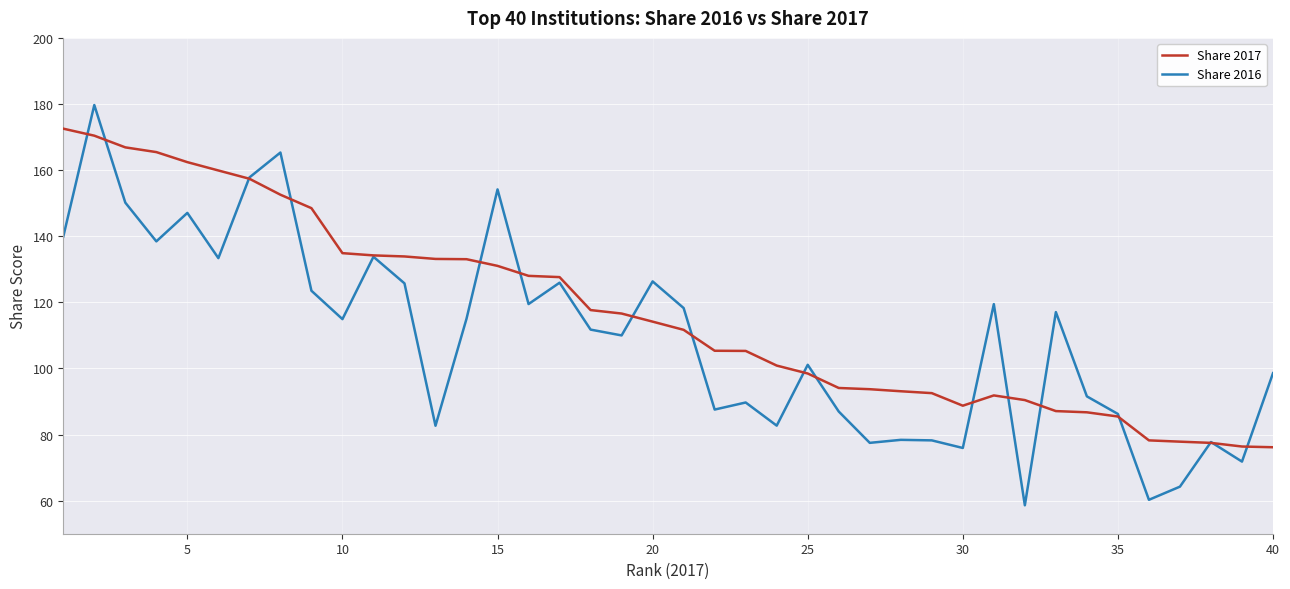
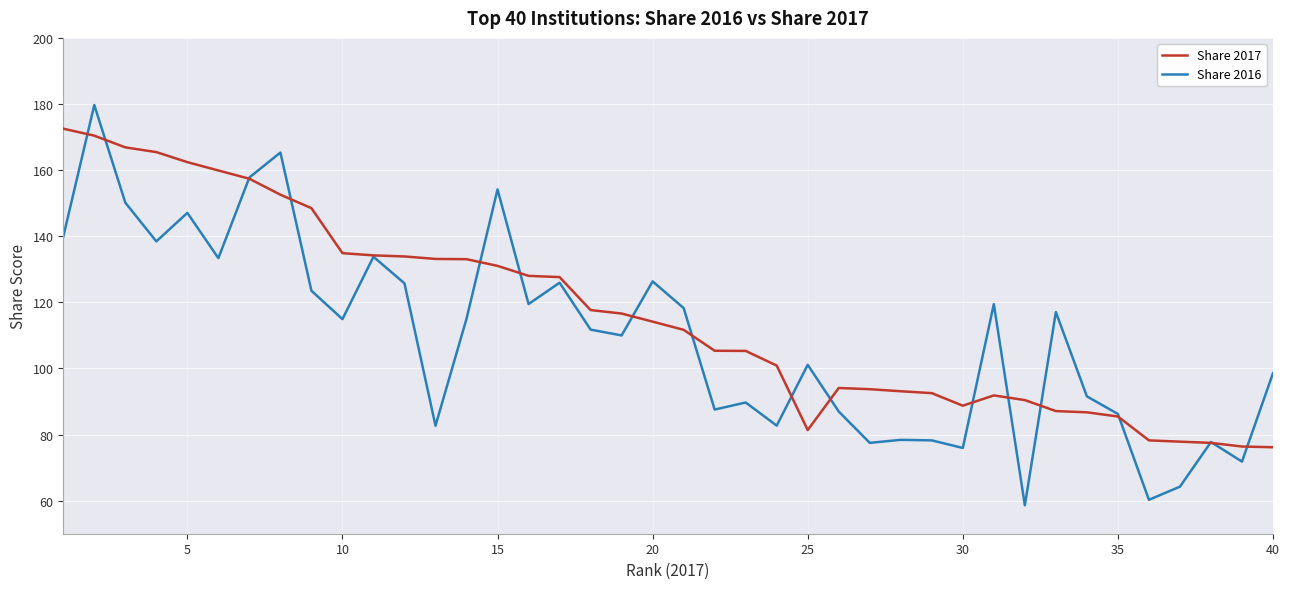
Share 2017, 25: 98 -> 81
